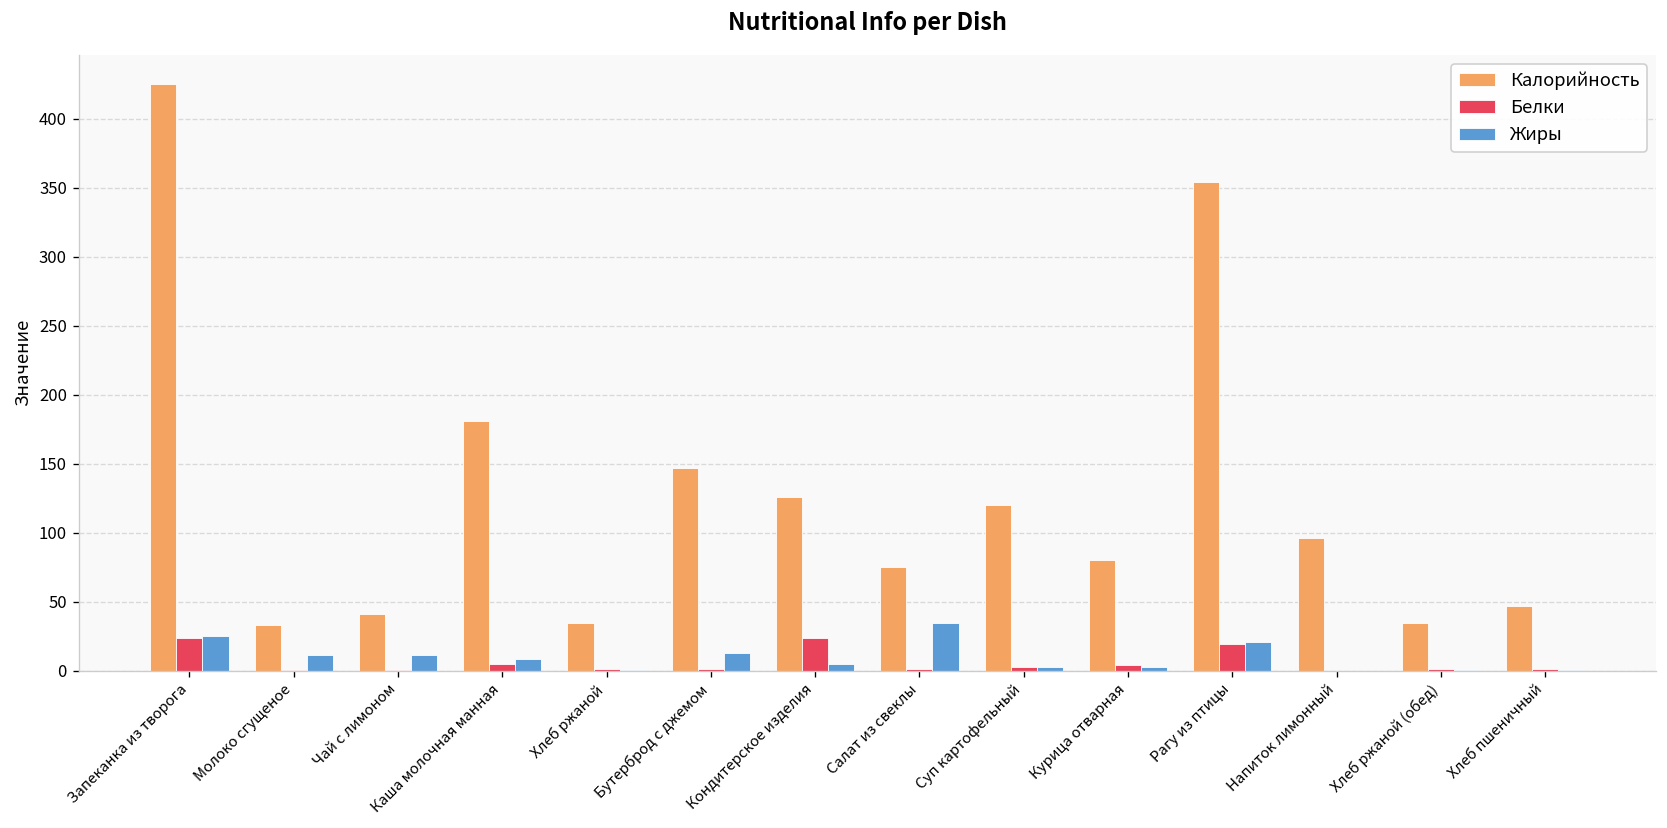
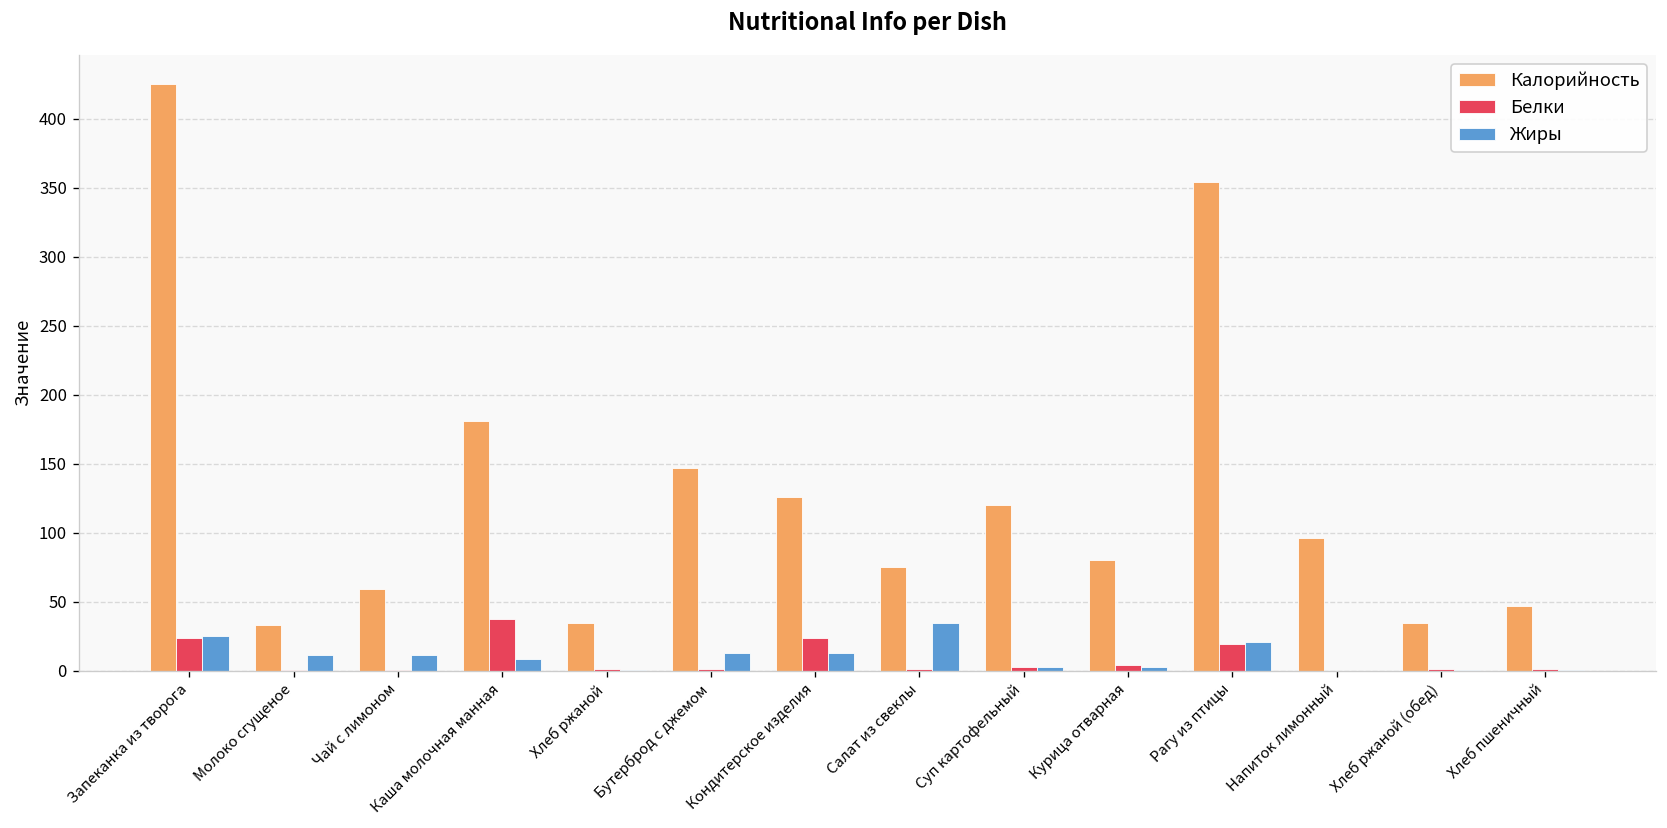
Калорийность, Чай с лимоном: 41 -> 59
Белки, Каша молочная манная: 5 -> 37
Жиры, Кондитерское изделия: 5 -> 13
